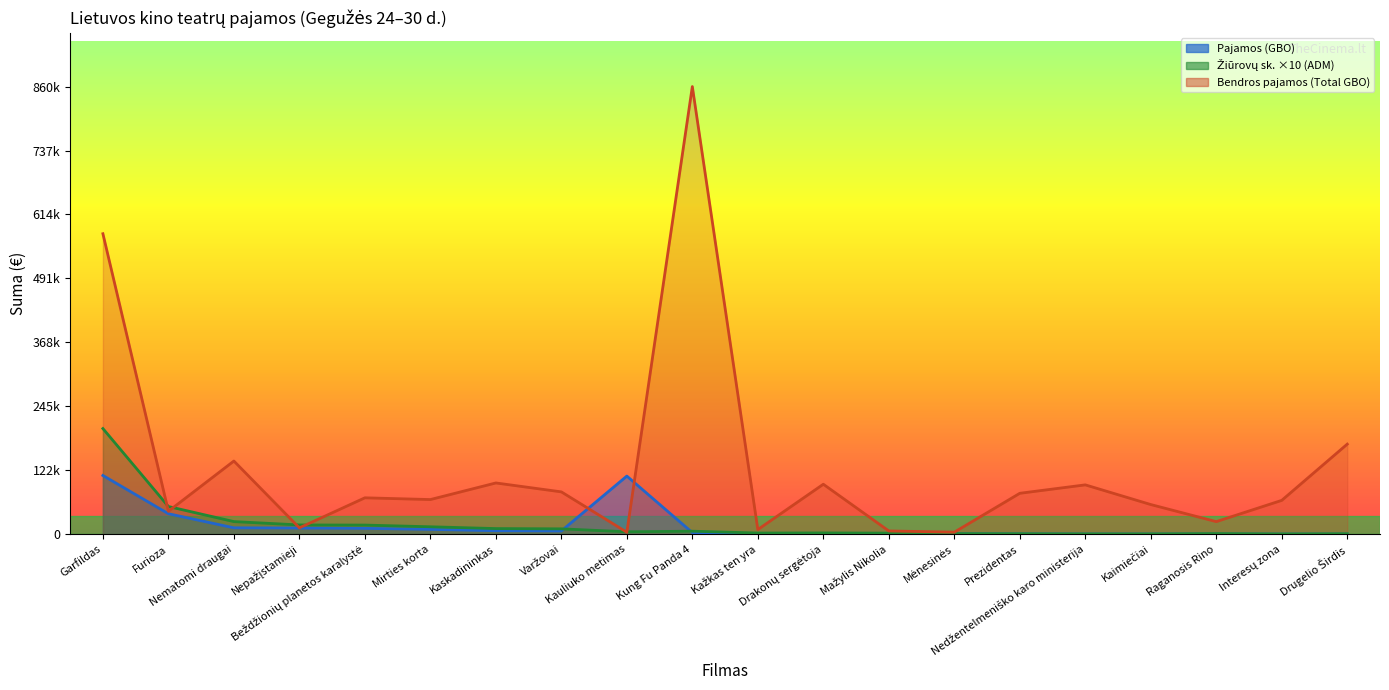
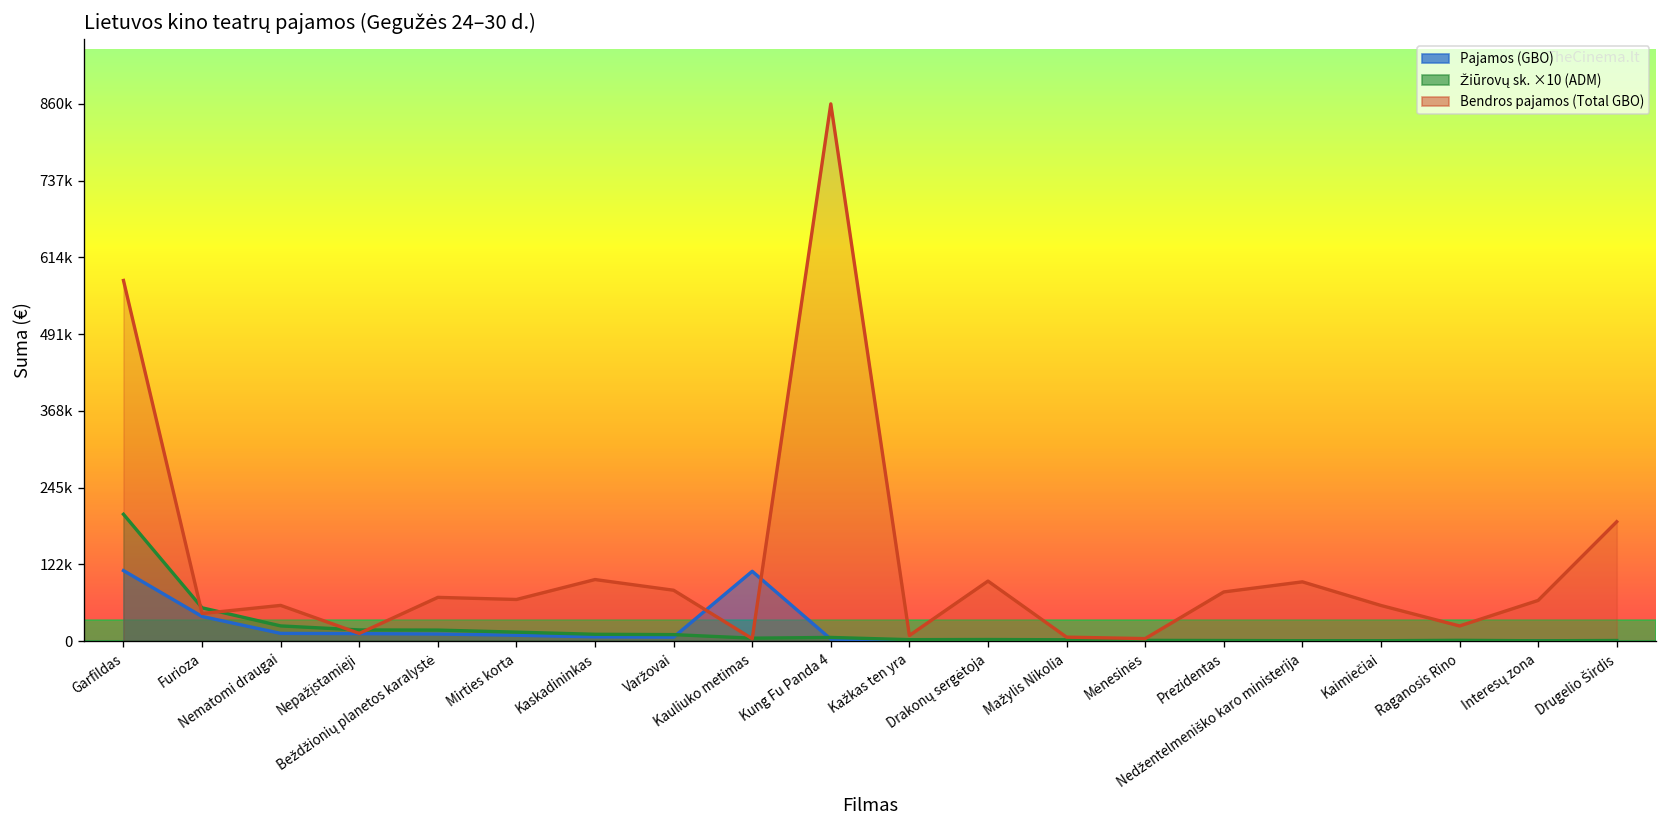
Bendros pajamos (Total GBO), Nematomi draugai: 140000 -> 60000
Bendros pajamos (Total GBO), Drugelio Širdis: 170000 -> 190000
